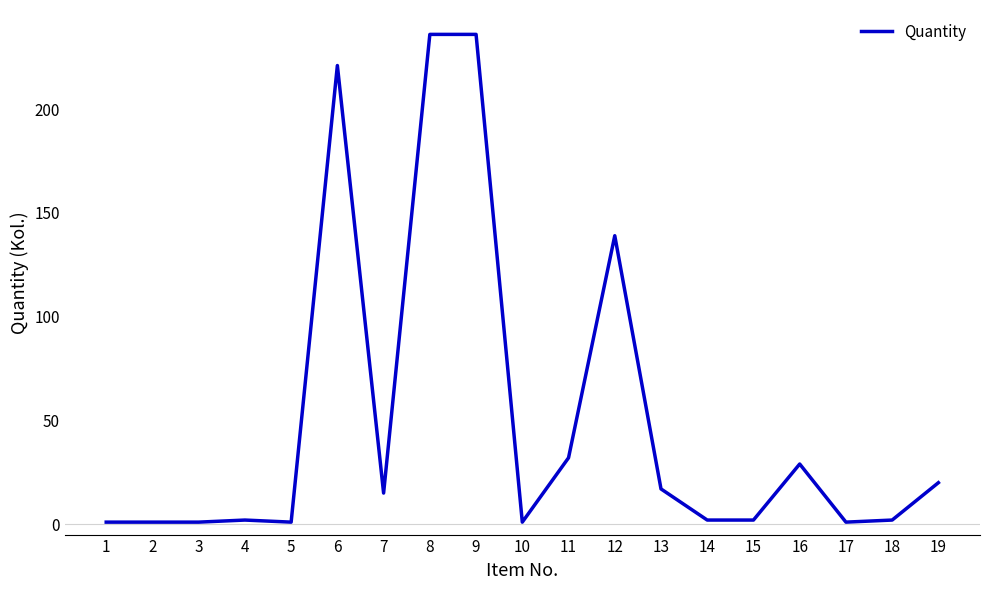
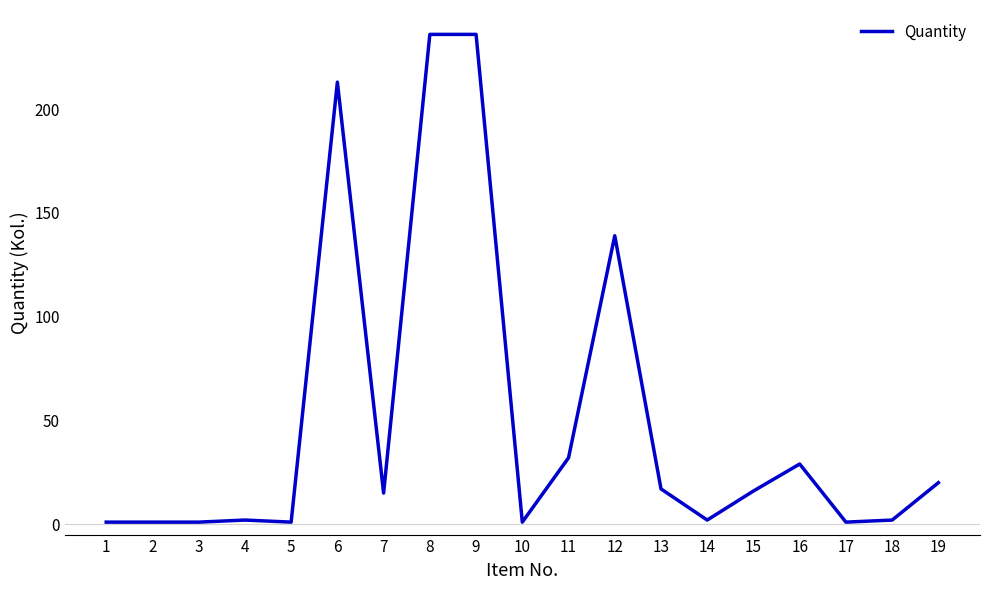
6: 221 -> 213
15: 2 -> 16
